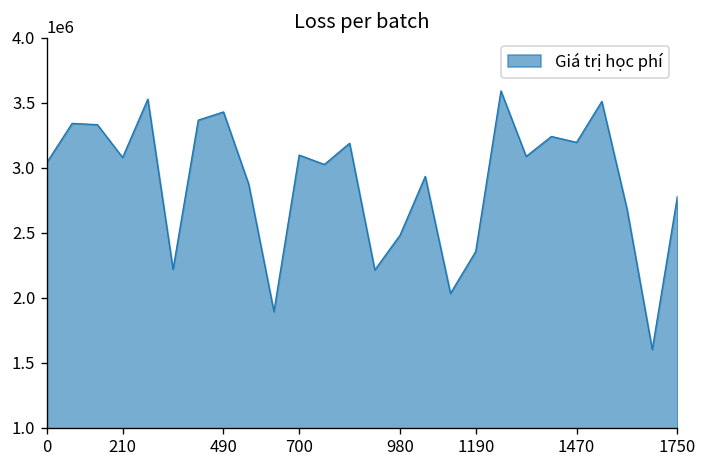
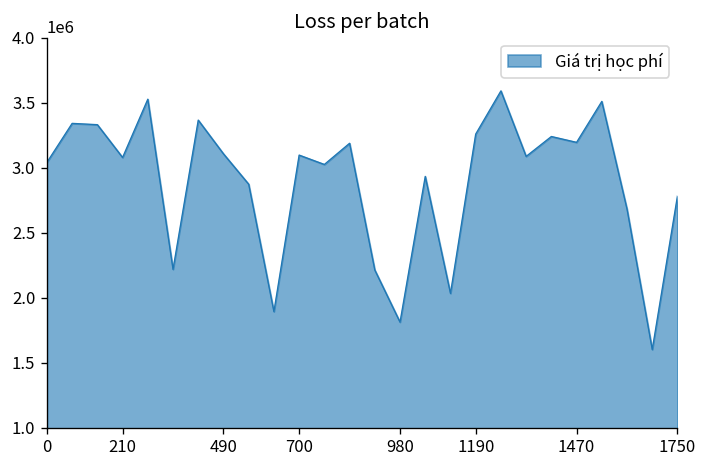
490: 3430000 -> 3110000
980: 2480000 -> 1810000
1190: 2350000 -> 3260000
